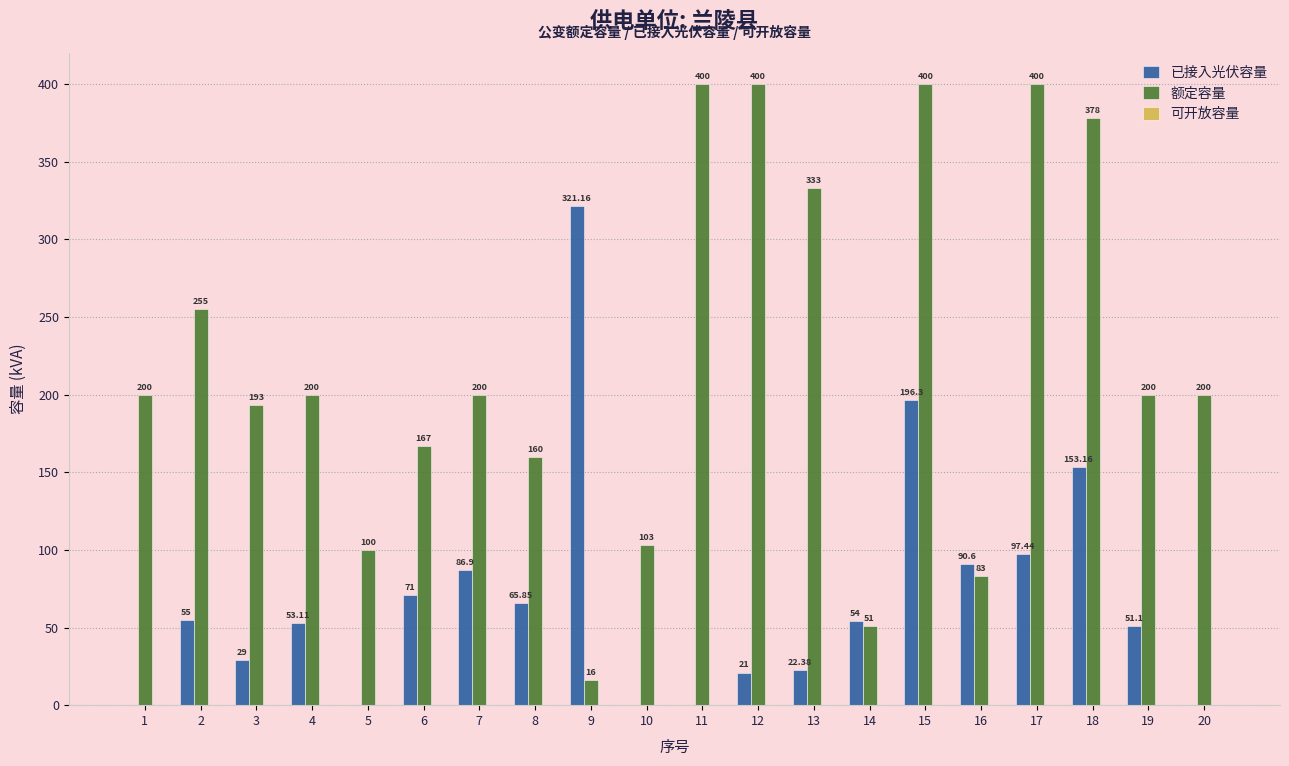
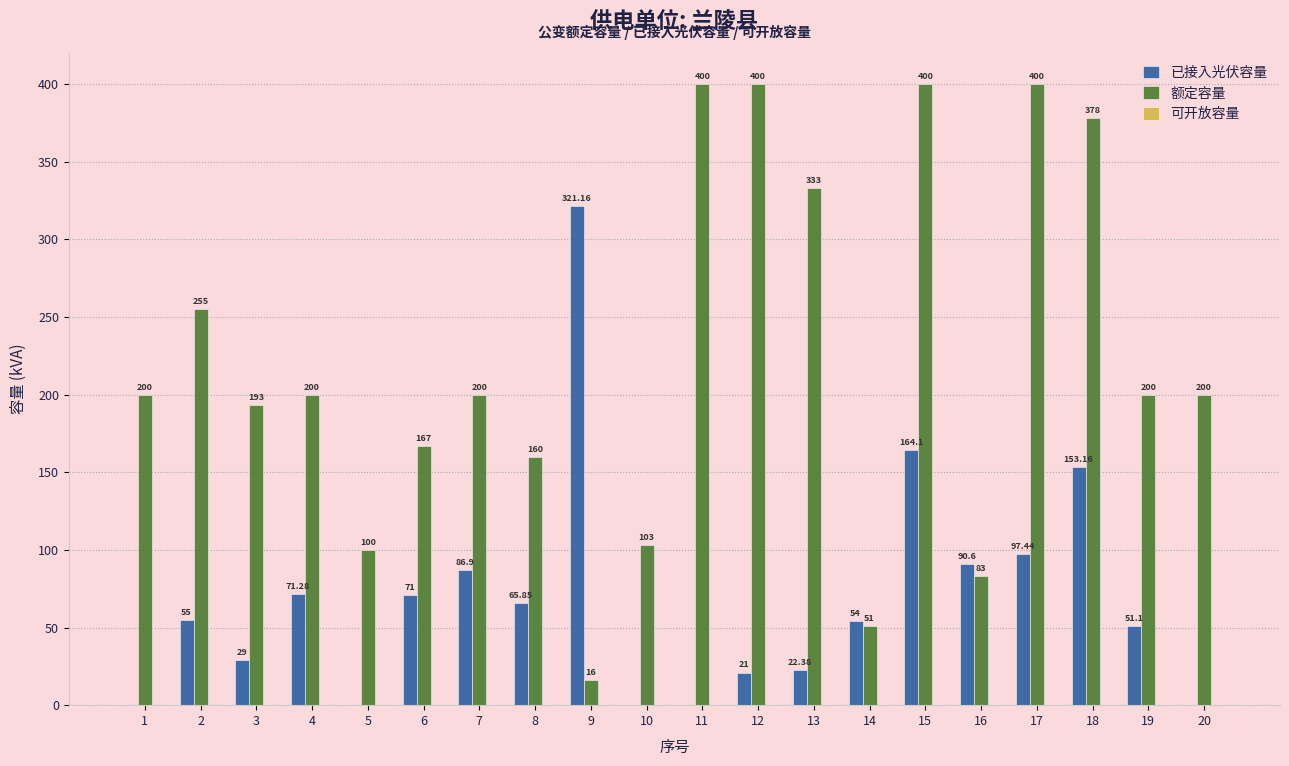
已接入光伏容量, 4: 53.11 -> 71.28
已接入光伏容量, 15: 196.3 -> 164.1
